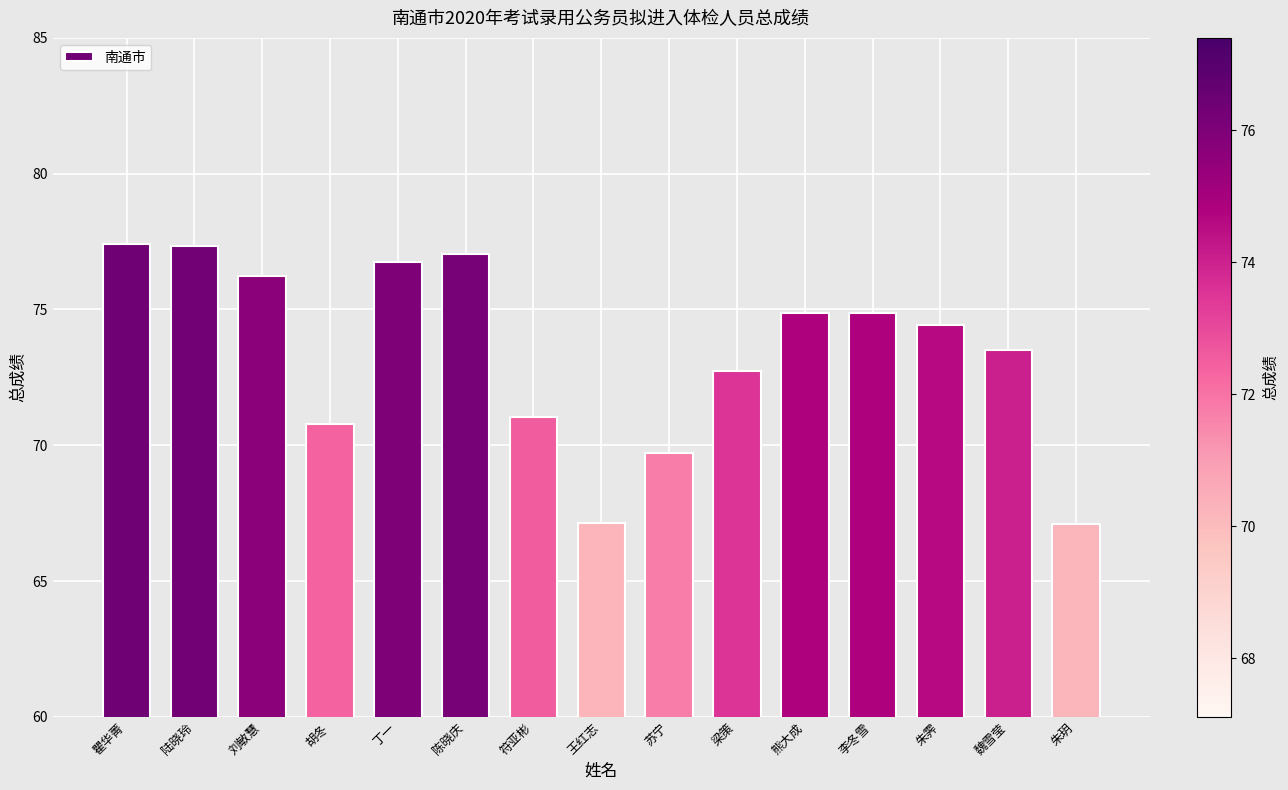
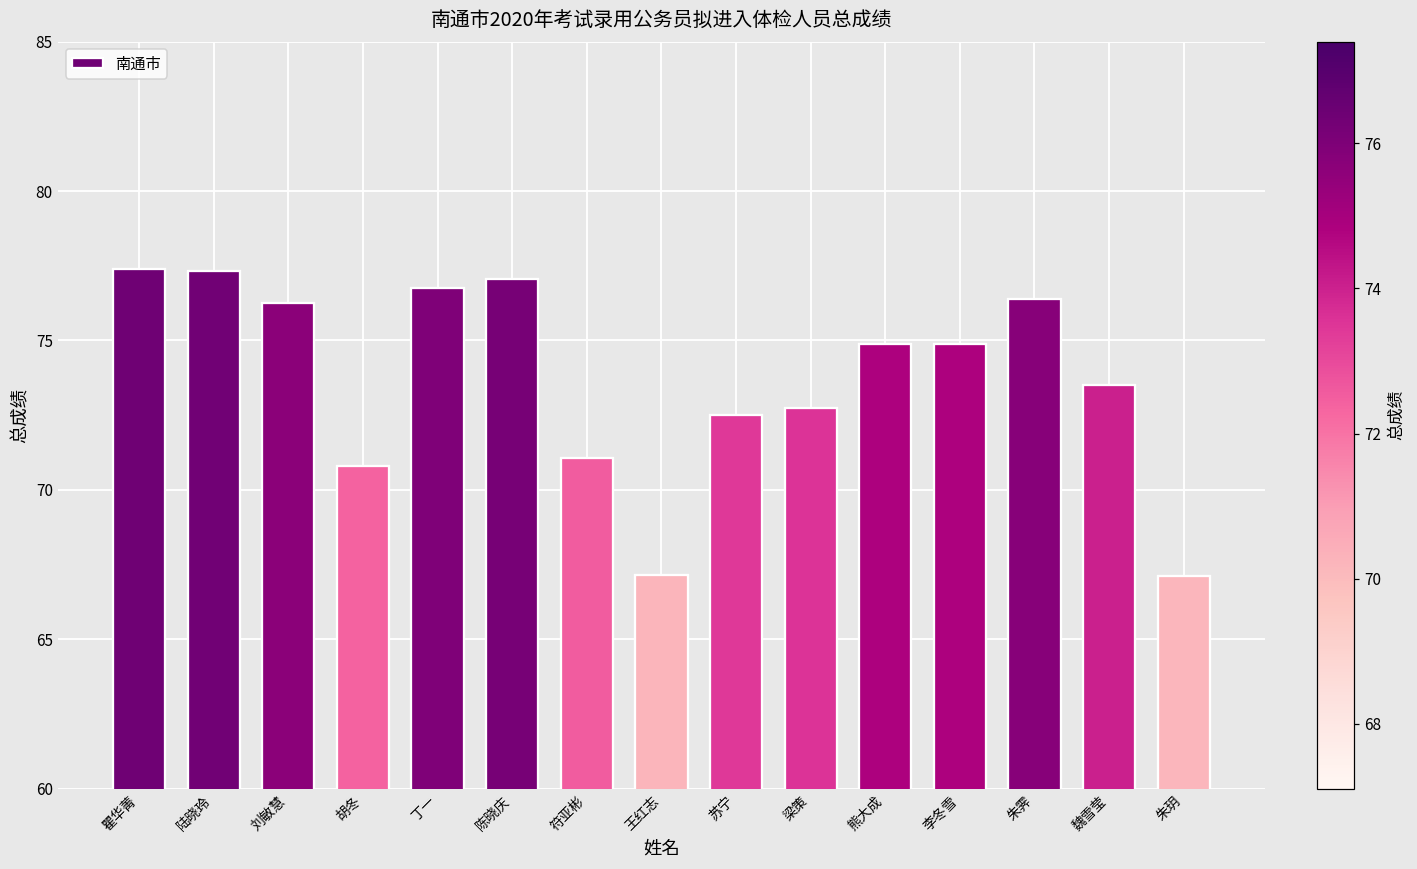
苏宁: 69.7 -> 72.5
朱霁: 74.4 -> 76.4
